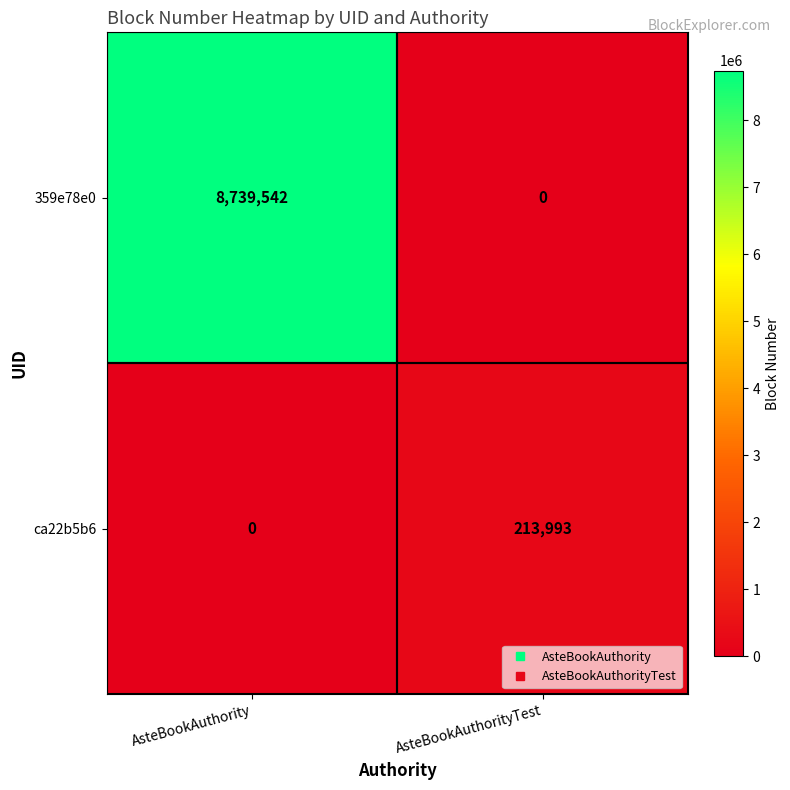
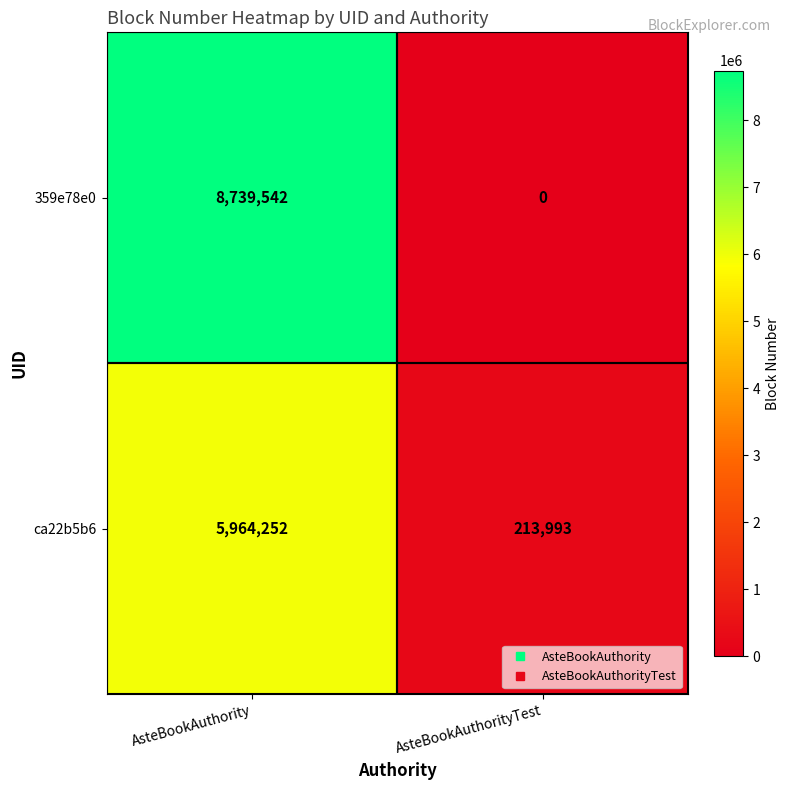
ca22b5b6, AsteBookAuthority: 0 -> 5,964,252
